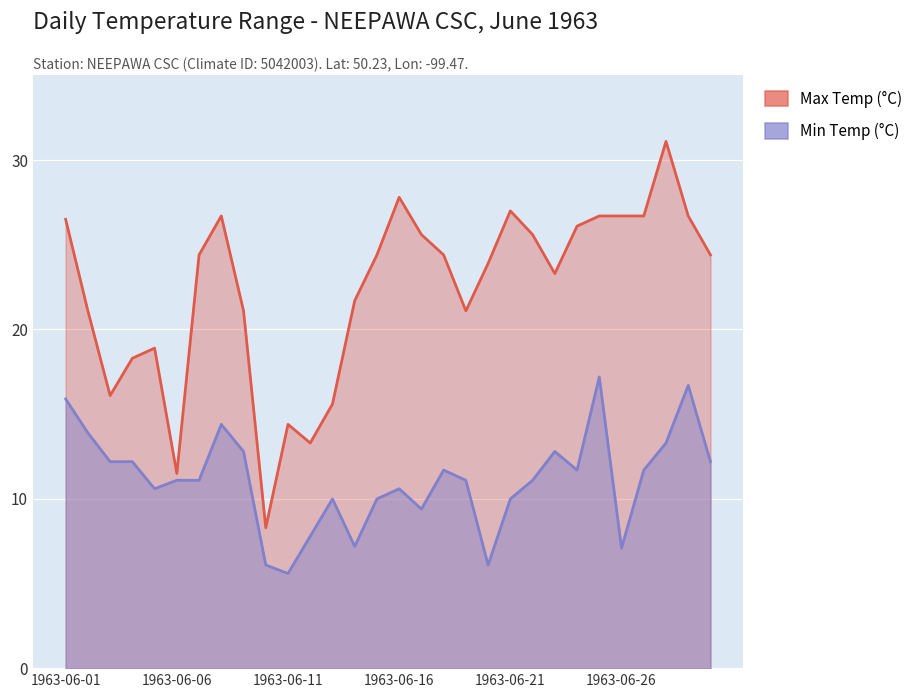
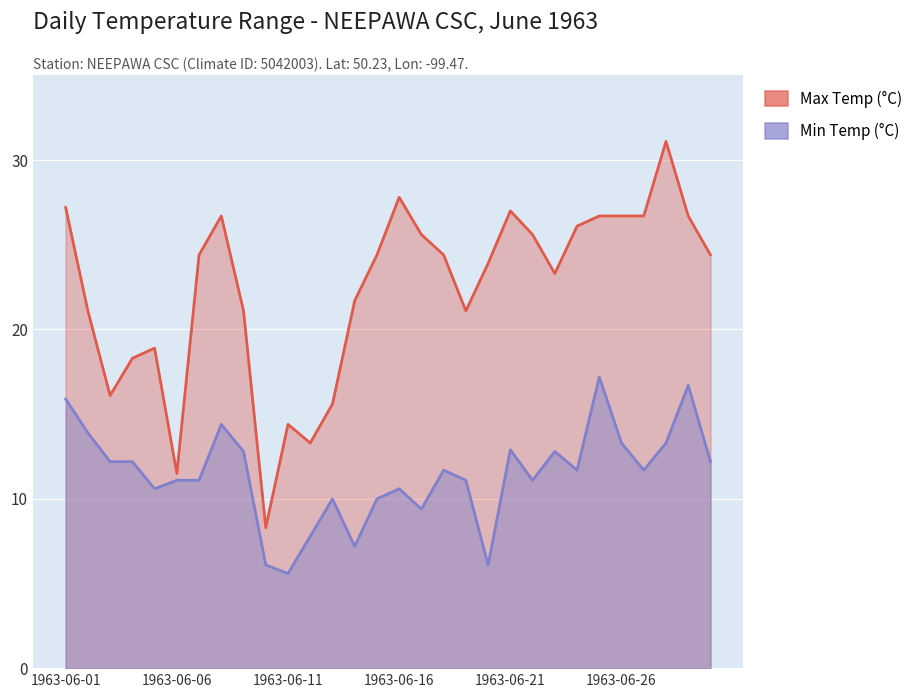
Max Temp (°C), 1963-06-01: 26.5 -> 27.2
Min Temp (°C), 1963-06-21: 10.0 -> 12.9
Min Temp (°C), 1963-06-26: 7.1 -> 13.3
